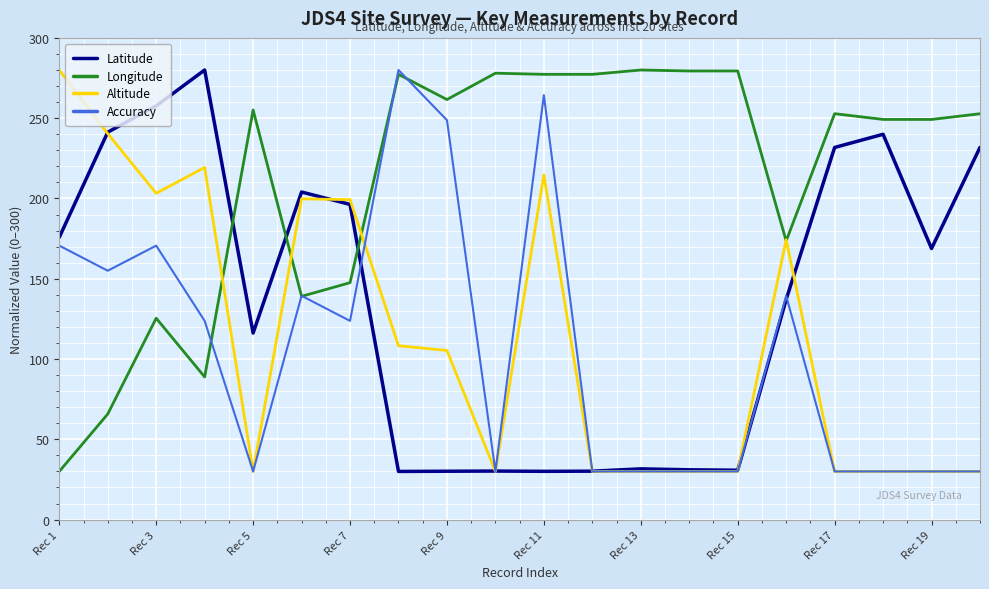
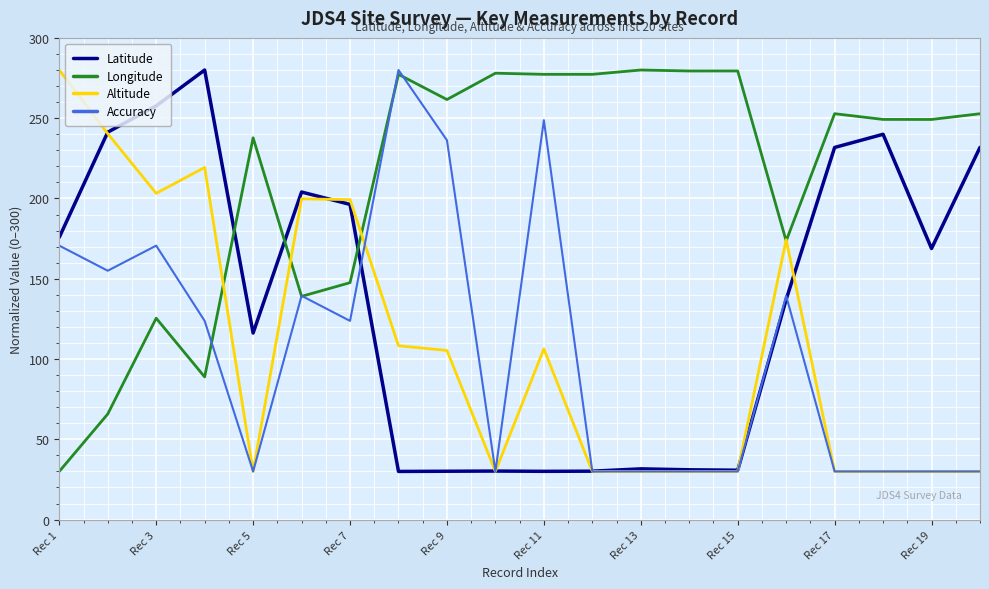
Longitude, Rec 5: 255 -> 238
Accuracy, Rec 9: 249 -> 236
Altitude, Rec 11: 215 -> 106
Accuracy, Rec 11: 264 -> 249
